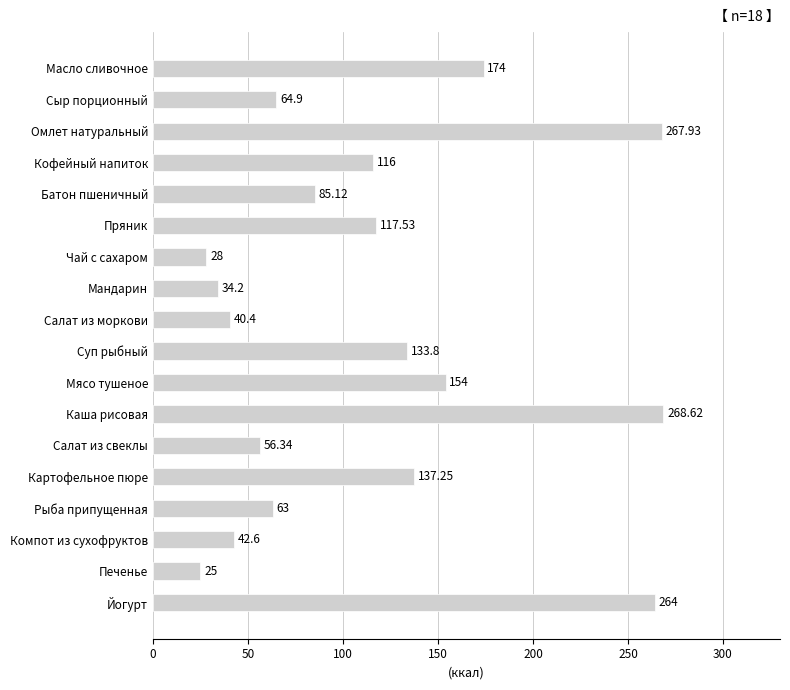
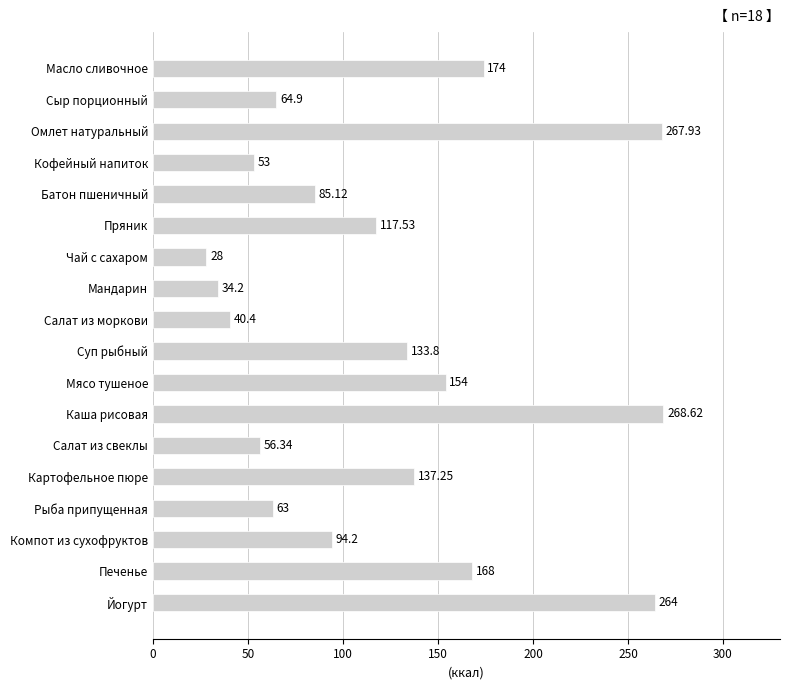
Кофейный напиток: 116 -> 53
Компот из сухофруктов: 42.6 -> 94.2
Печенье: 25 -> 168
